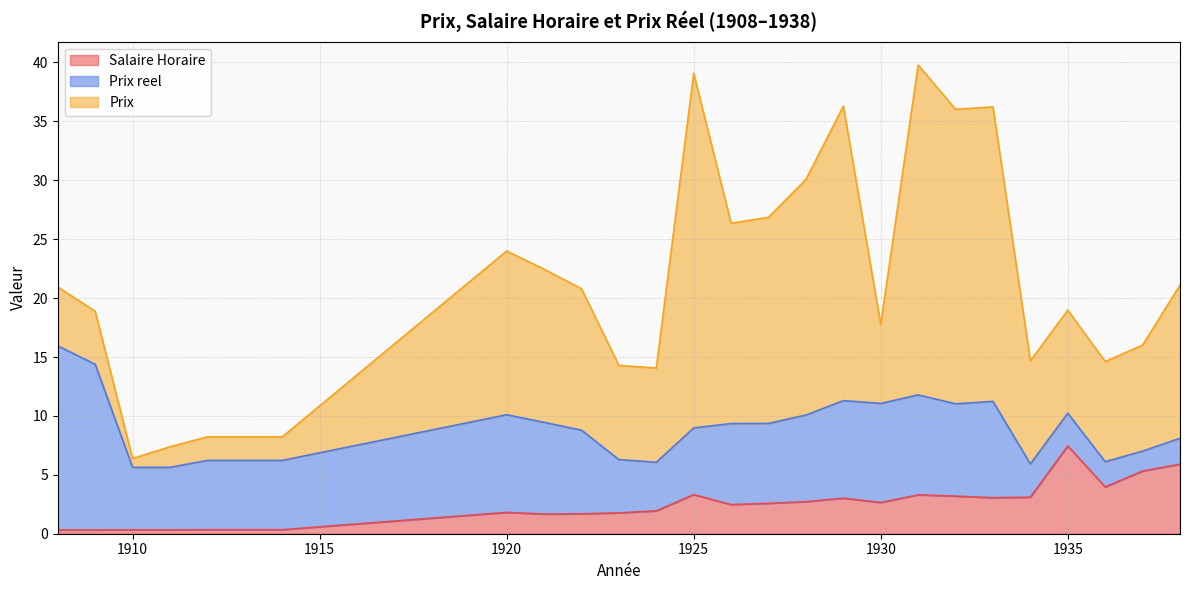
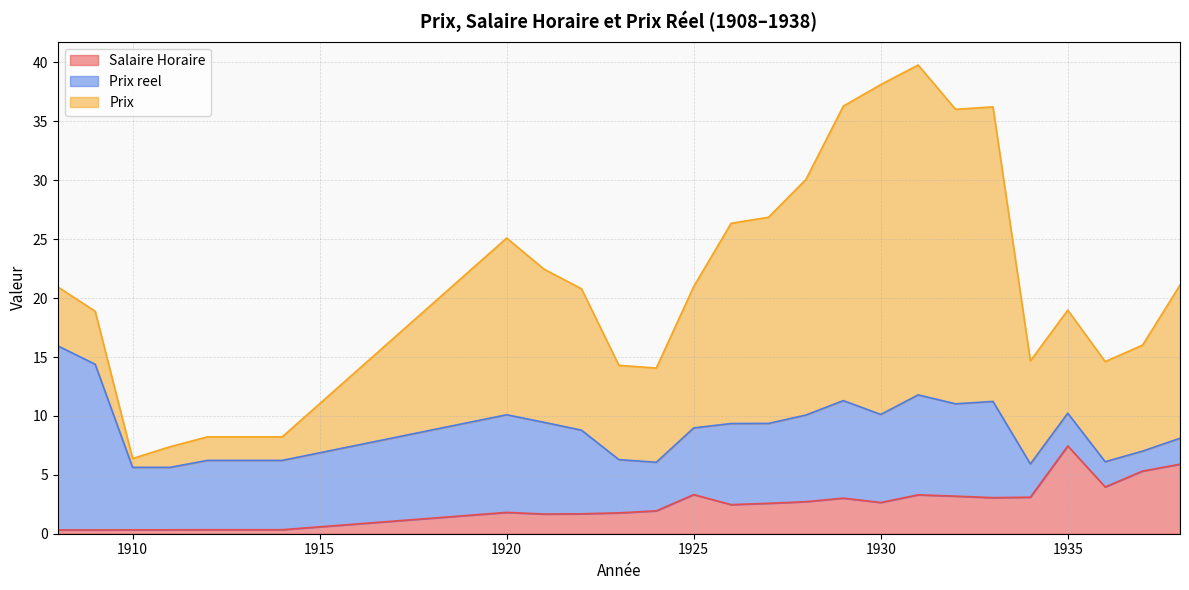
Prix, 1920: 13.9 -> 15.0
Prix, 1925: 30.1 -> 12.0
Prix reel, 1930: 8.4 -> 7.5
Prix, 1930: 6.7 -> 28.0
